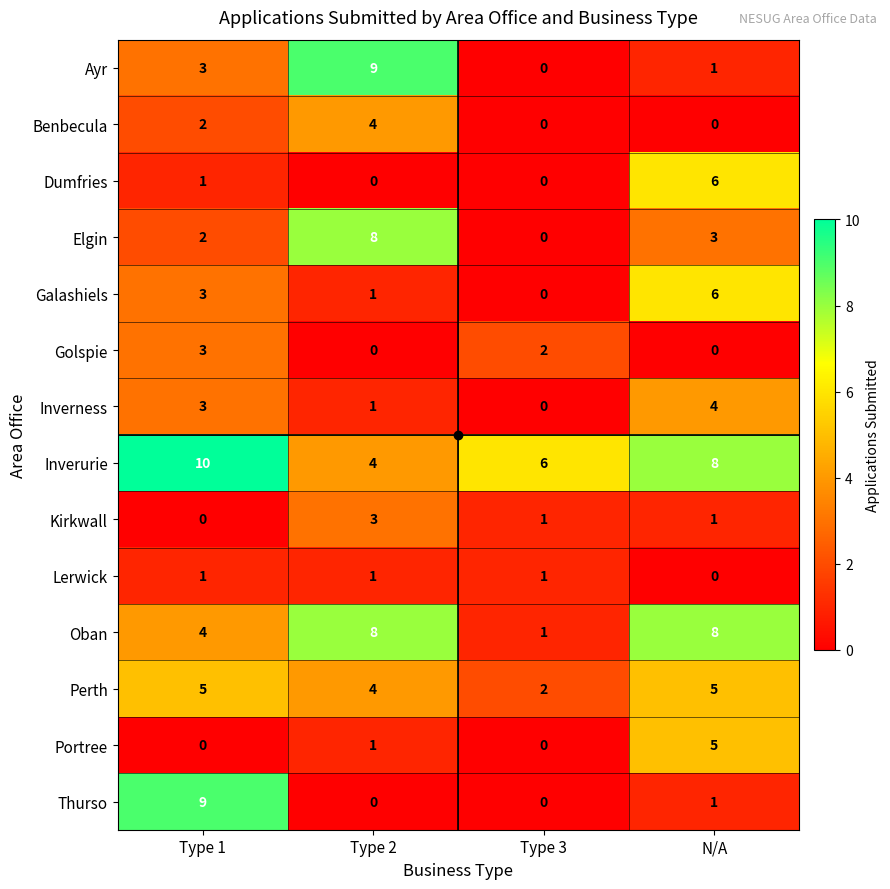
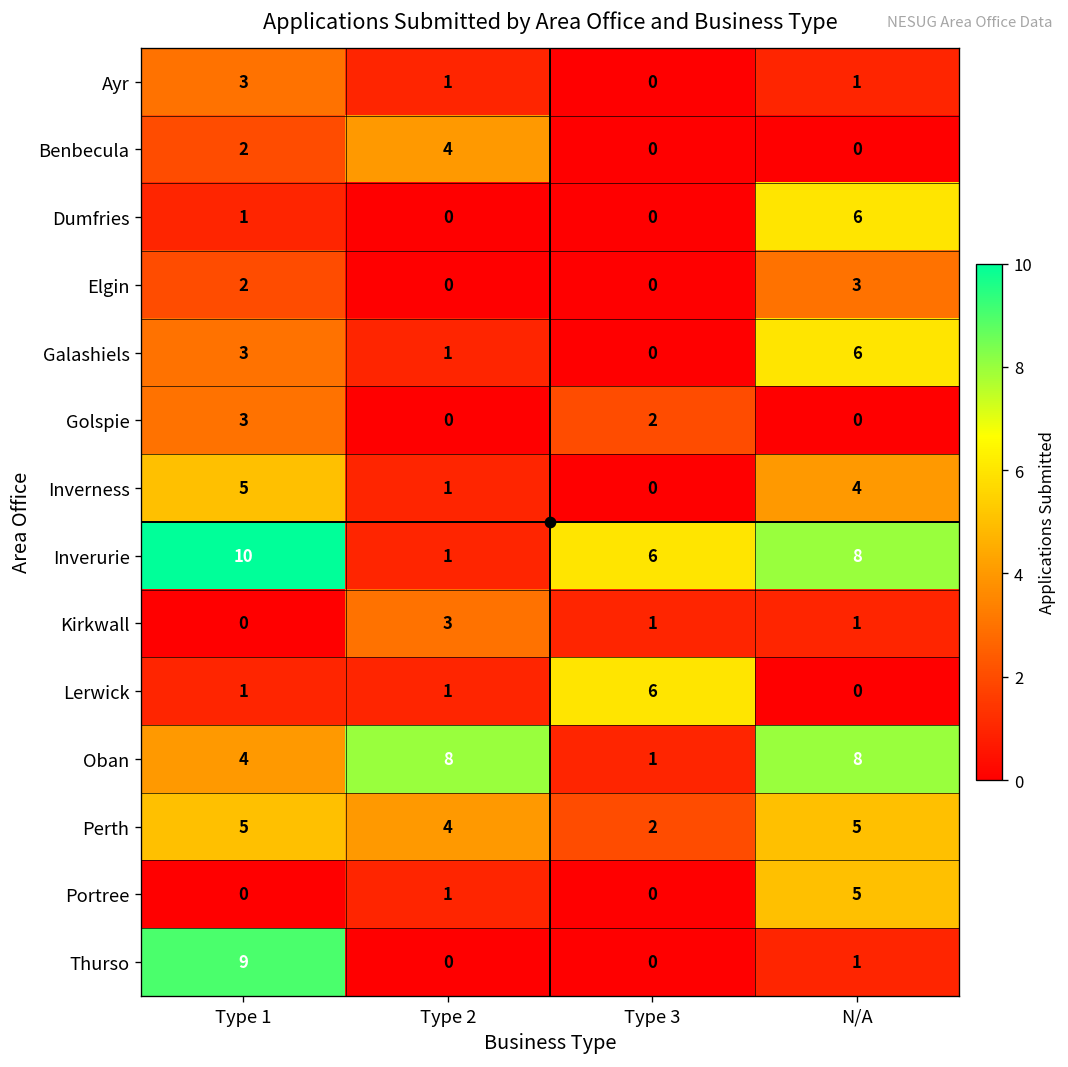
Ayr, Type 2: 9 -> 1
Elgin, Type 2: 8 -> 0
Inverness, Type 1: 3 -> 5
Inverurie, Type 2: 4 -> 1
Lerwick, Type 3: 1 -> 6
